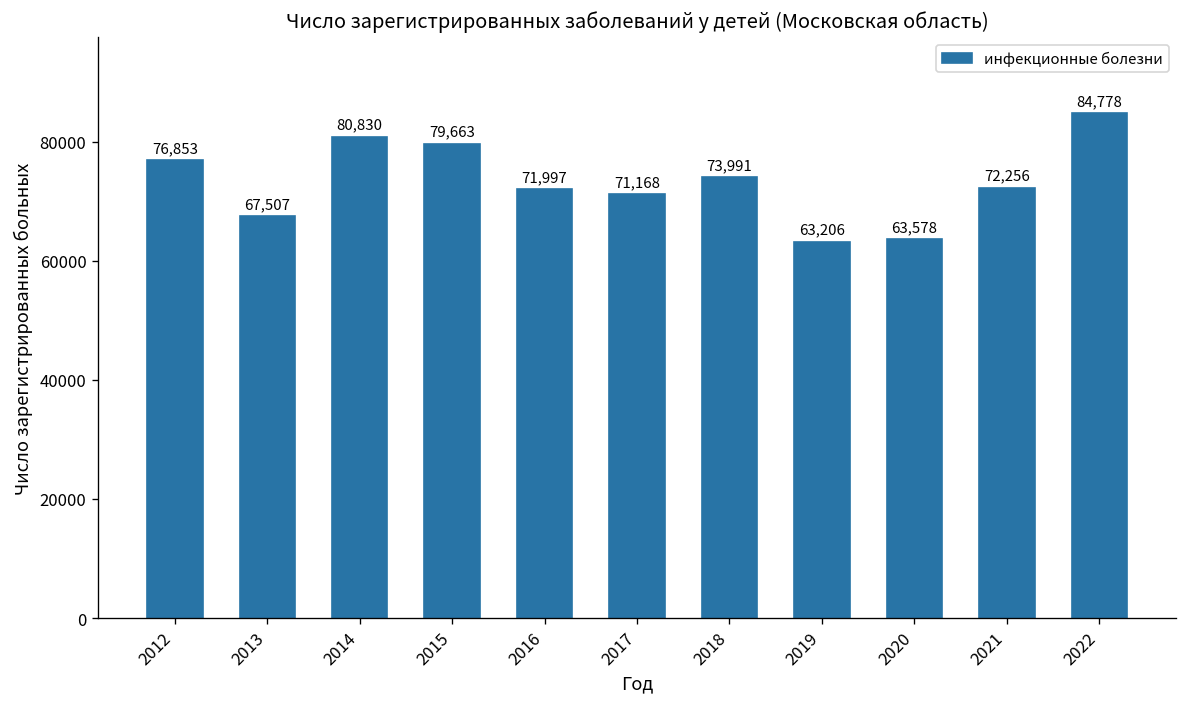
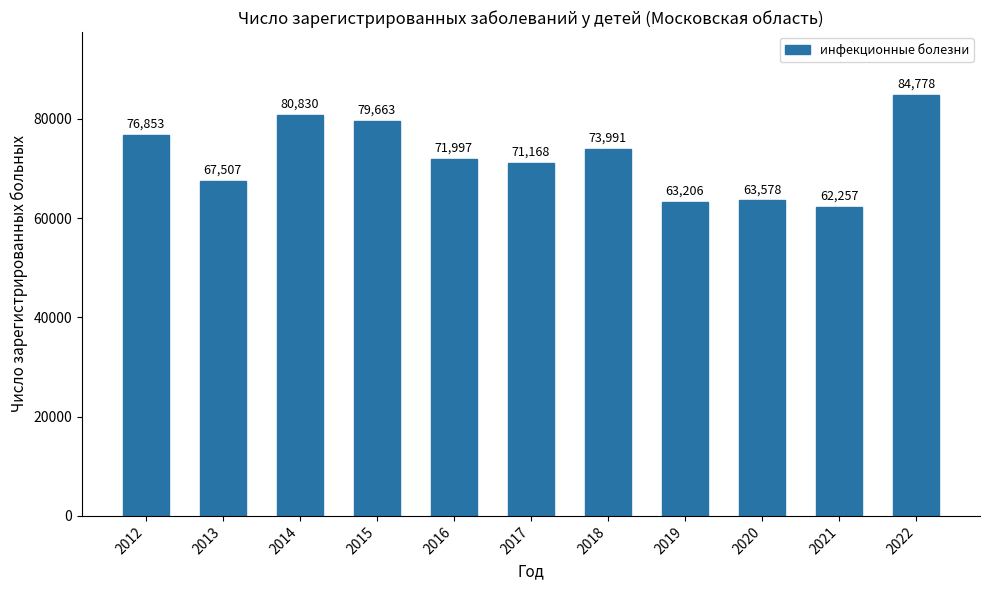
2021: 72,256 -> 62,257
